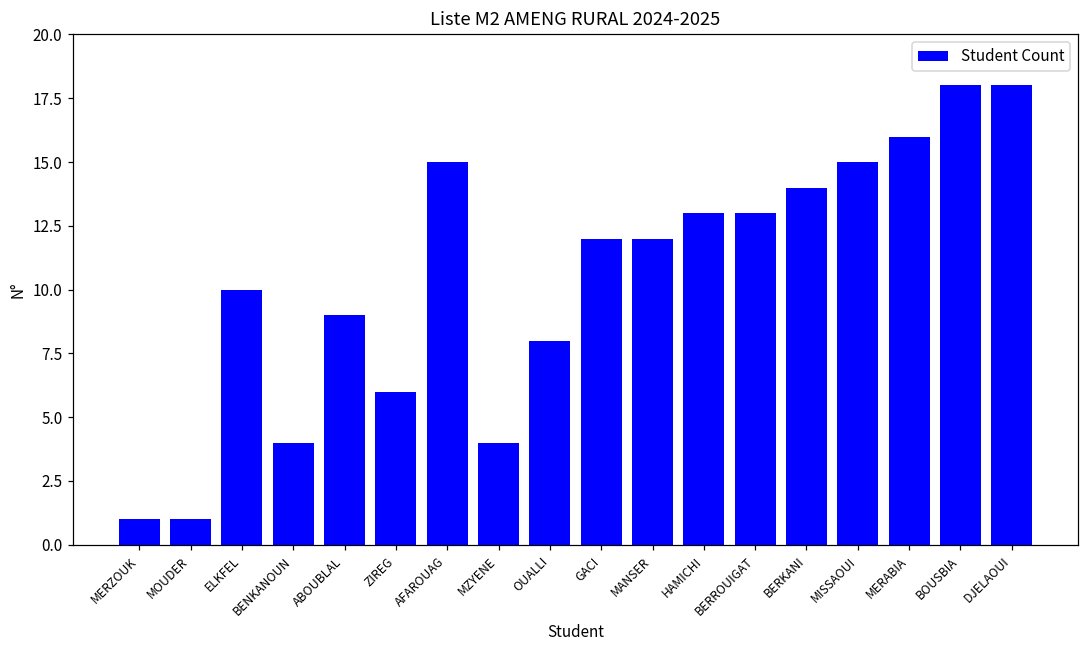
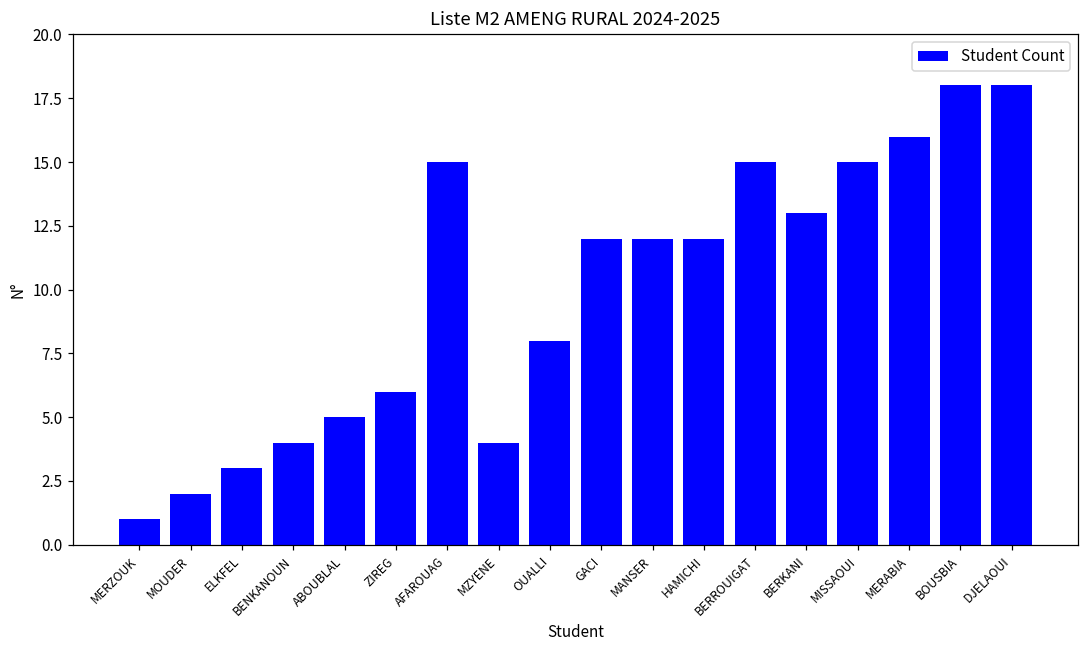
MOUDER: 1 -> 2
ELKFEL: 10 -> 3
ABOUBLAL: 9 -> 5
HAMICHI: 13 -> 12
BERROUIGAT: 13 -> 15
BERKANI: 14 -> 13
